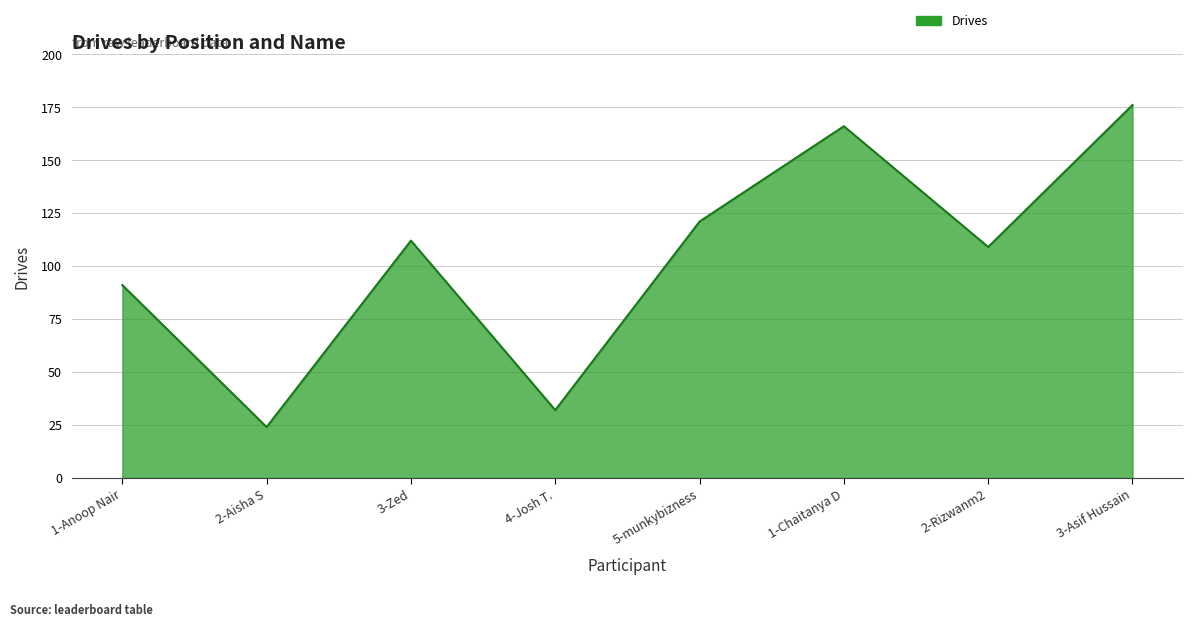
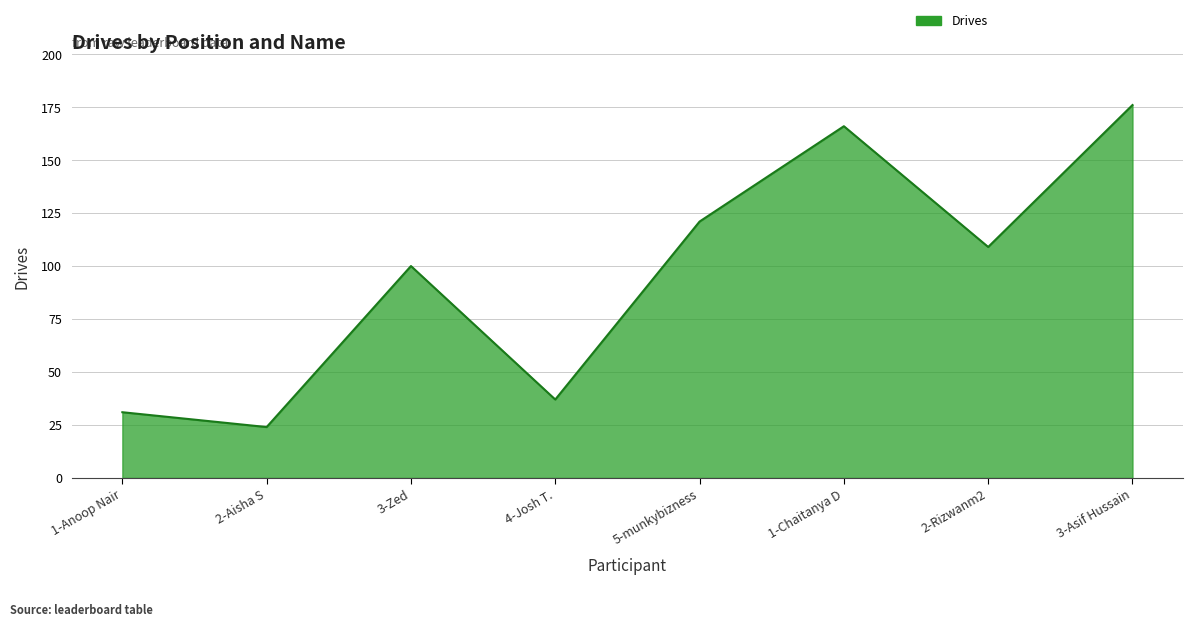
1-Anoop Nair: 91 -> 31
3-Zed: 112 -> 100
4-Josh T.: 32 -> 37
